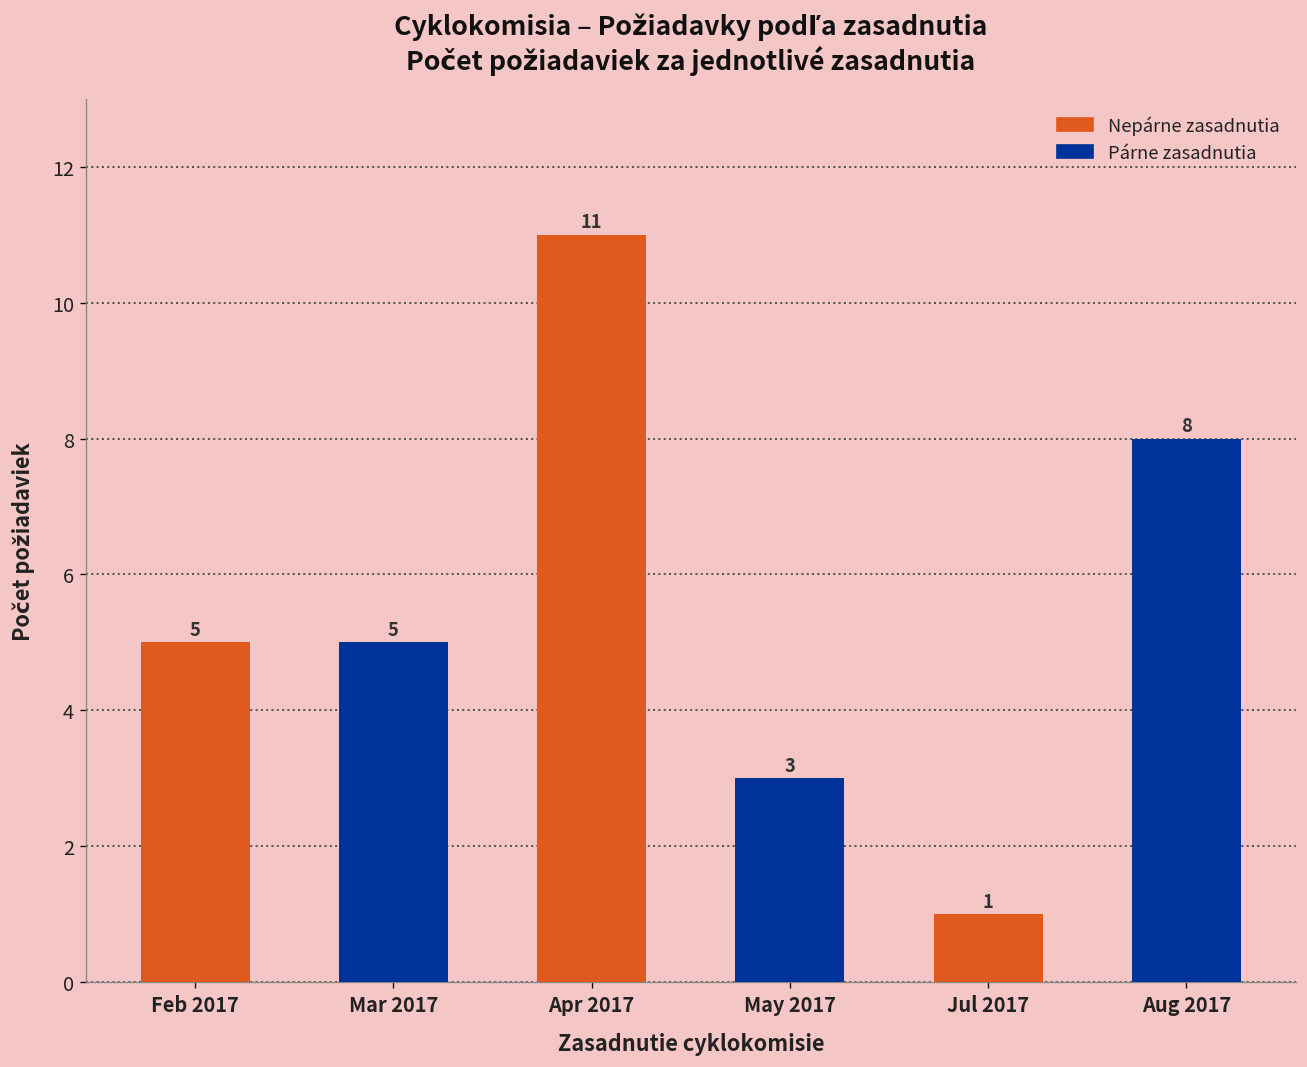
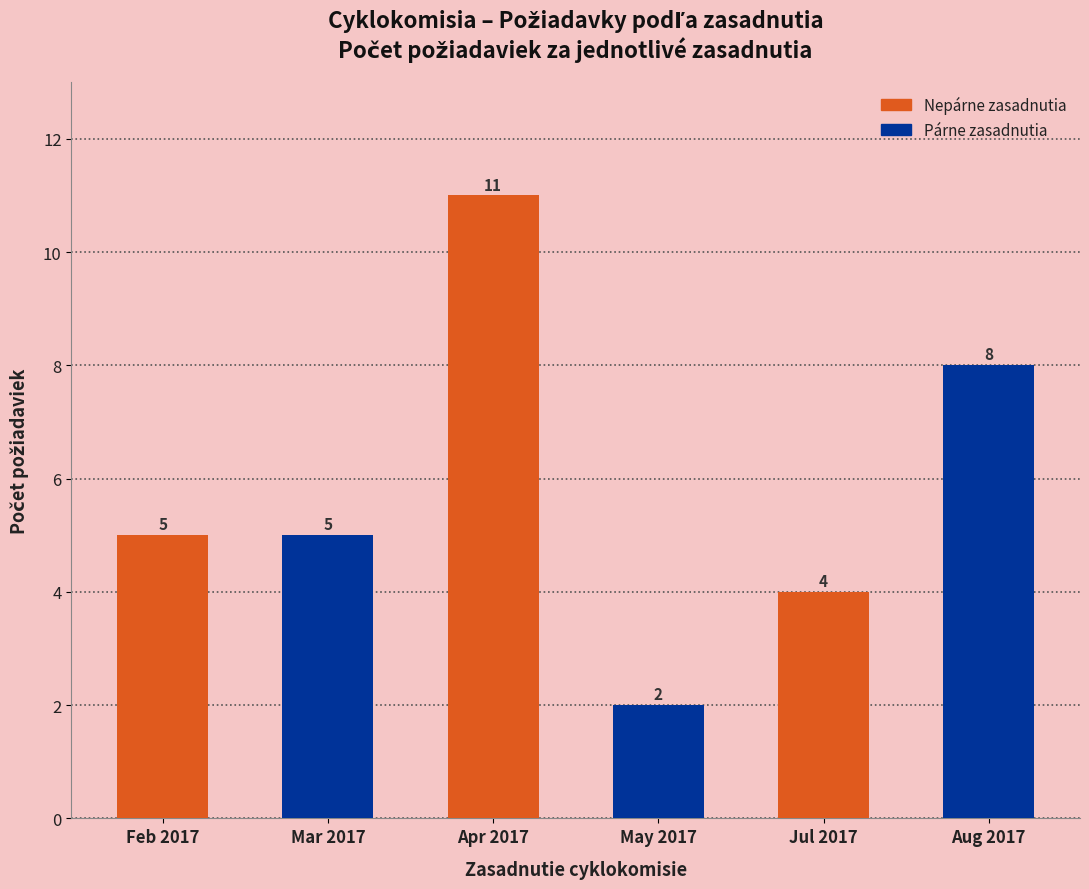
May 2017: 3 -> 2
Jul 2017: 1 -> 4
